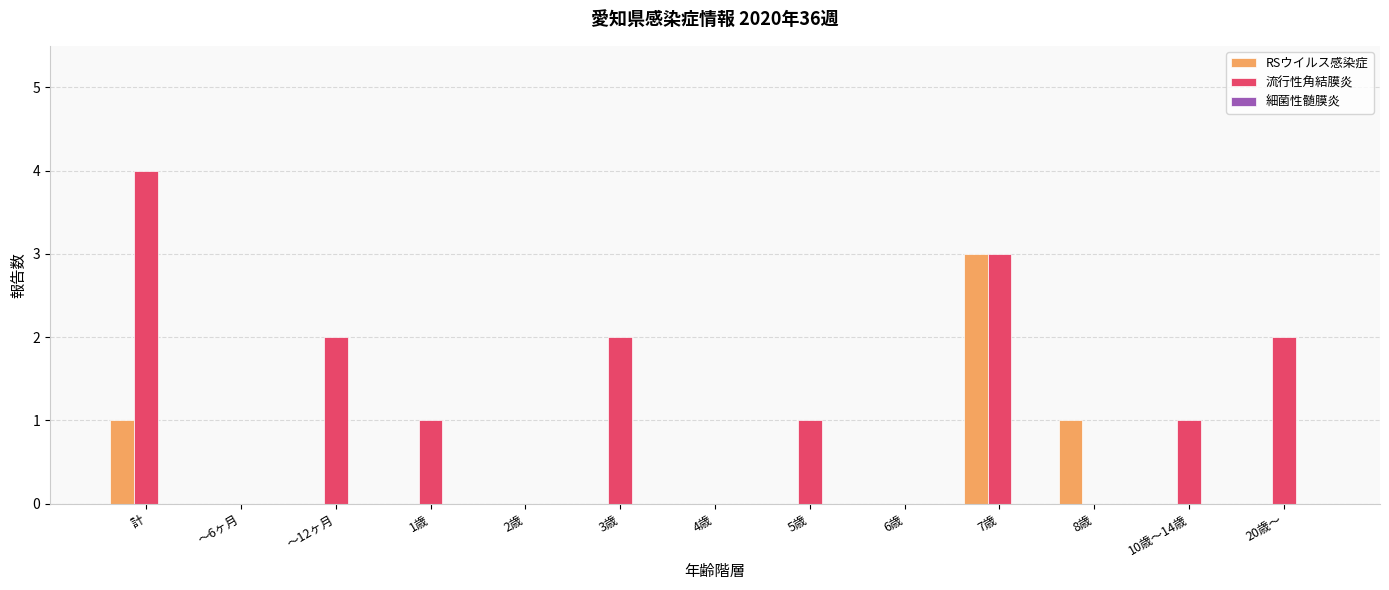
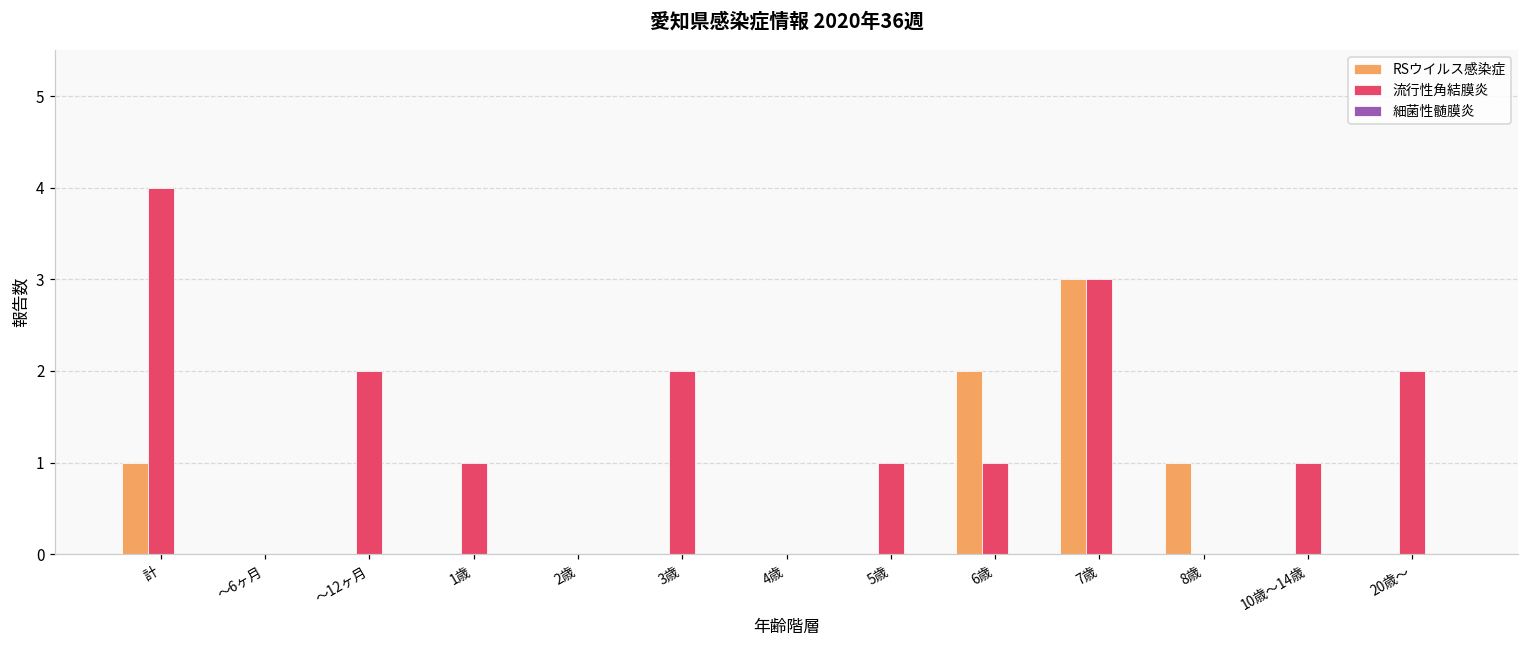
RSウイルス感染症, 6歳: 0 -> 2
流行性角結膜炎, 6歳: 0 -> 1
